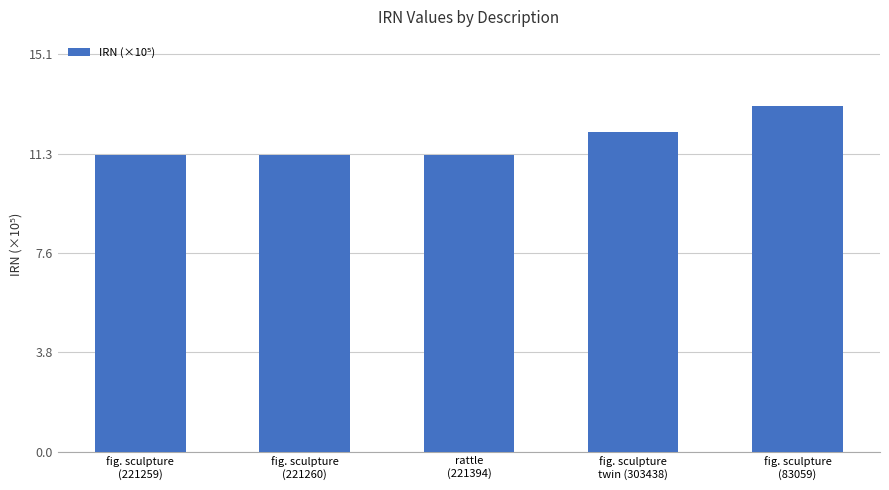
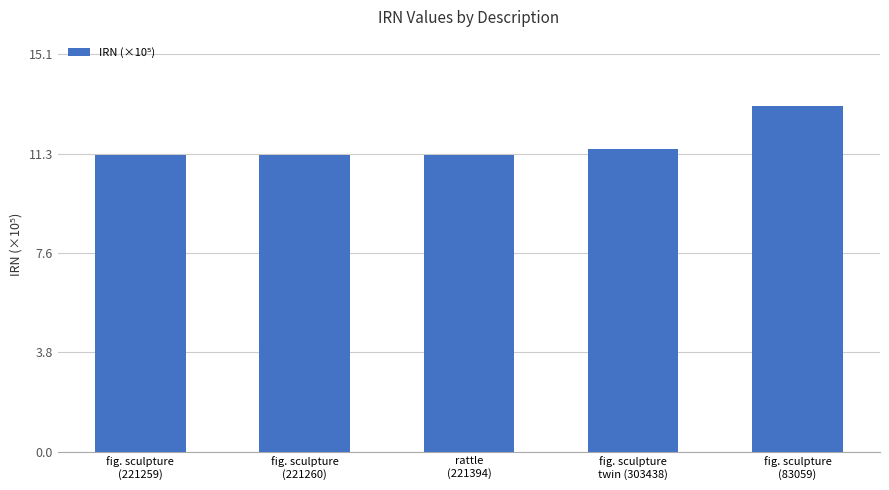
fig. sculpture twin (303438): 12.1 -> 11.5
